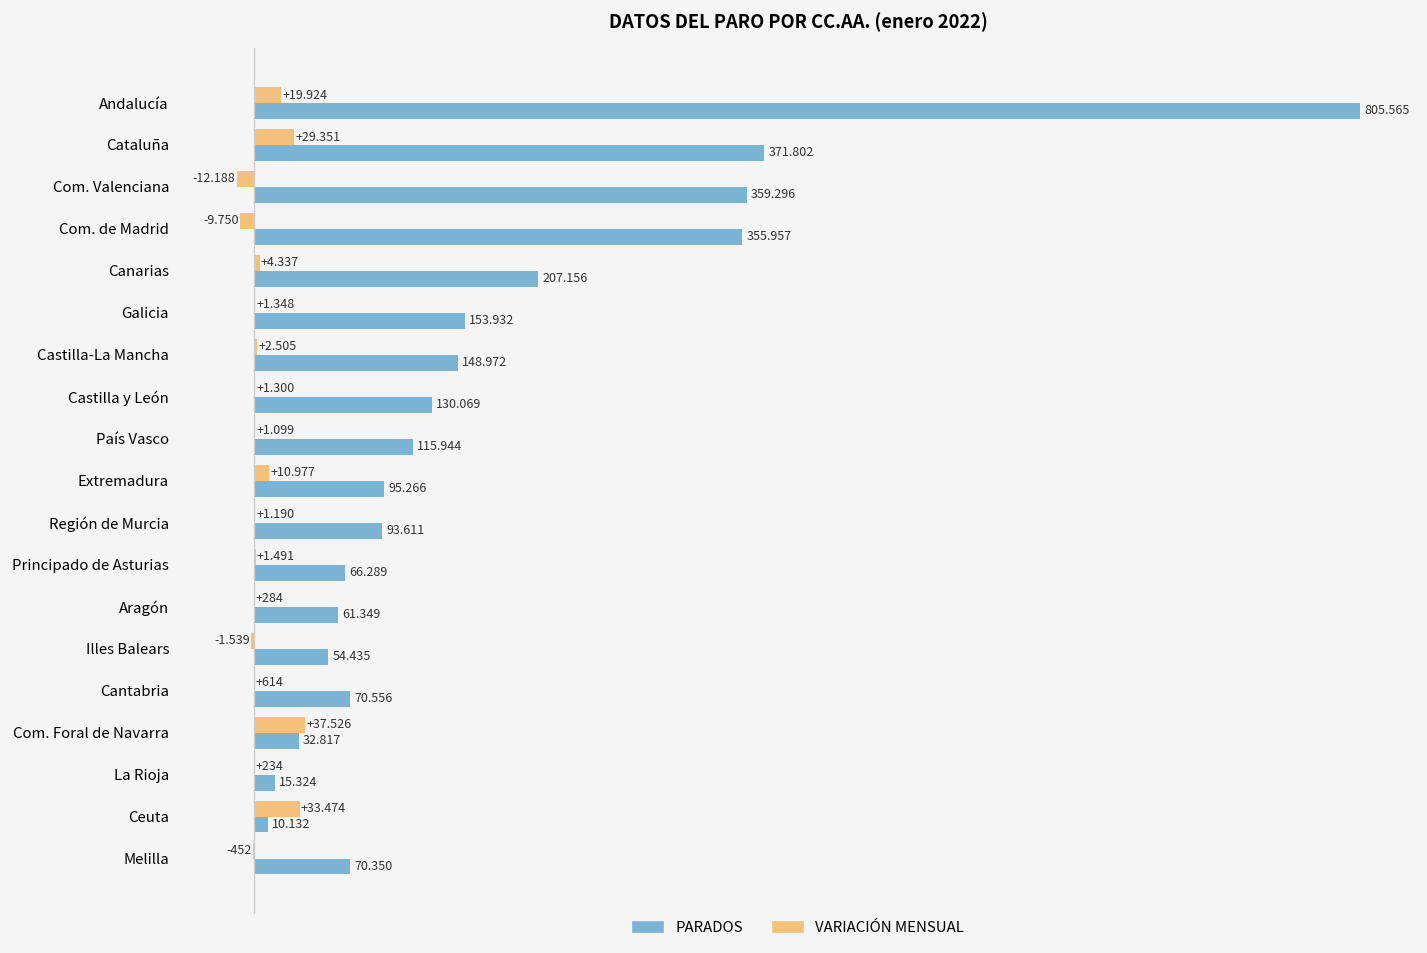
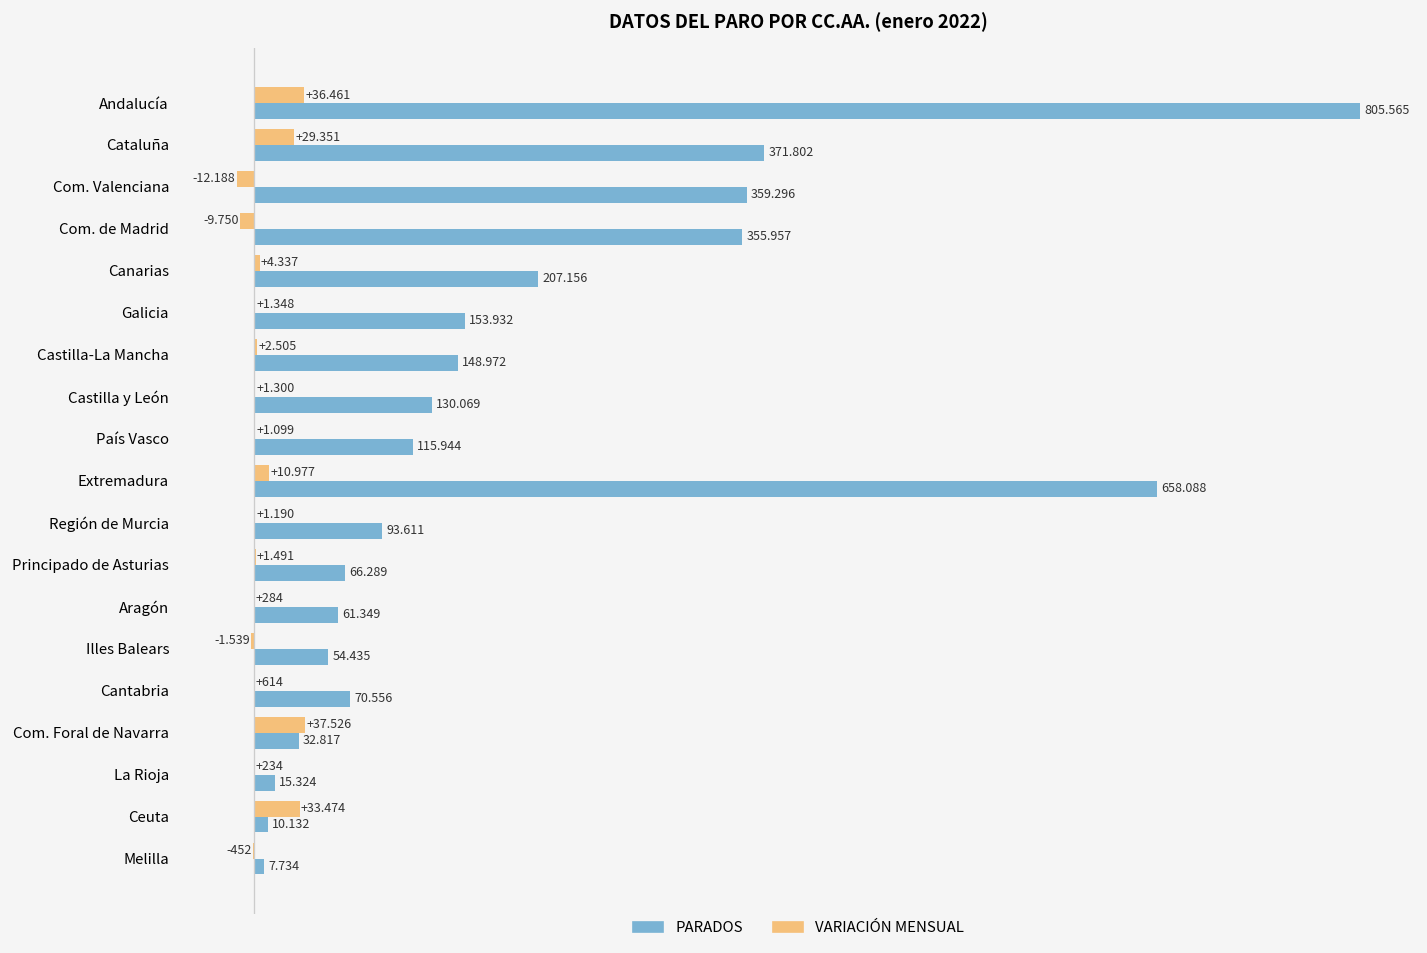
VARIACIÓN MENSUAL, Andalucía: +19.924 -> +36.461
PARADOS, Extremadura: 95.266 -> 658.088
PARADOS, Melilla: 70.350 -> 7.734
